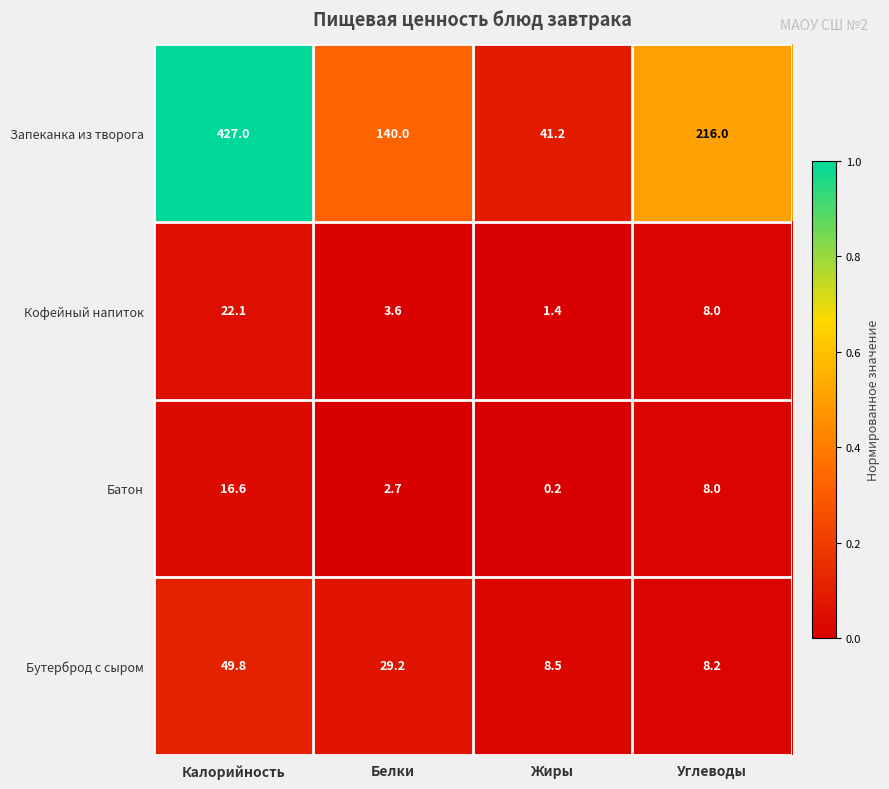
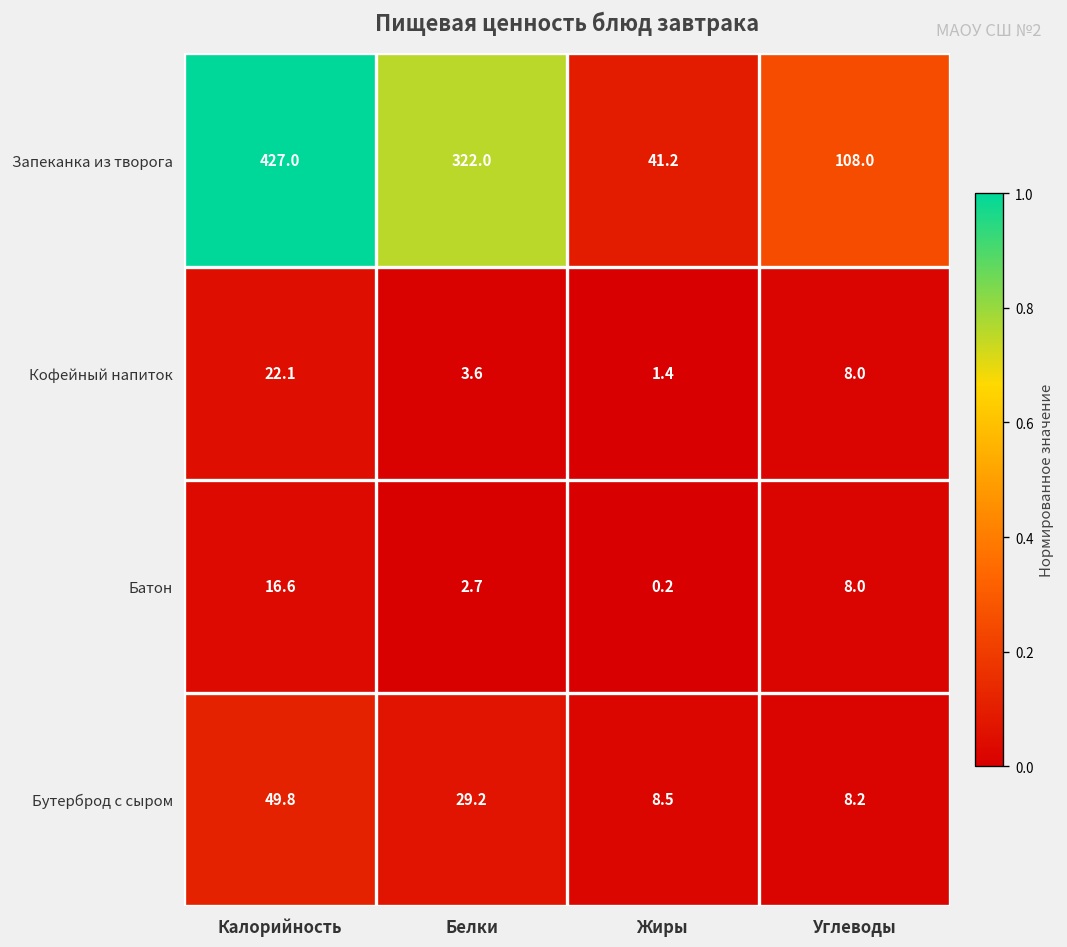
Запеканка из творога, Белки: 140.0 -> 322.0
Запеканка из творога, Углеводы: 216.0 -> 108.0
